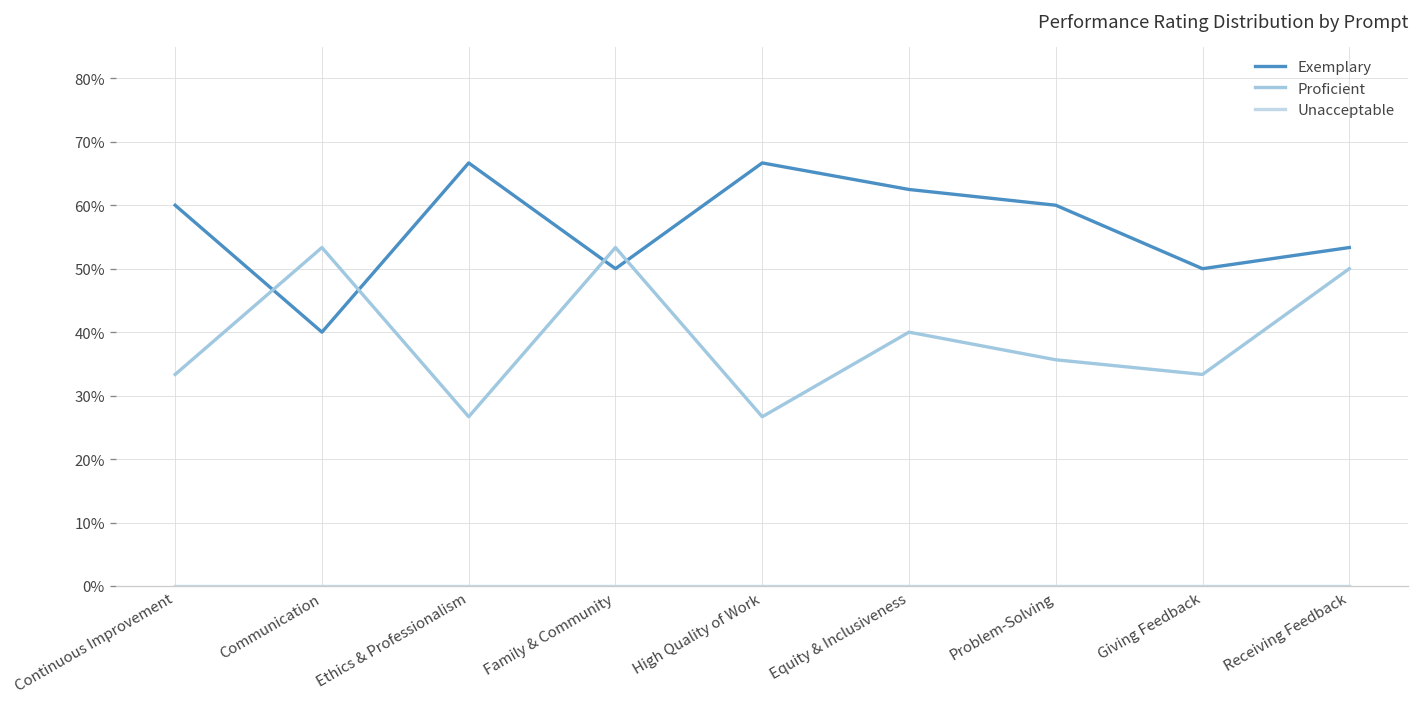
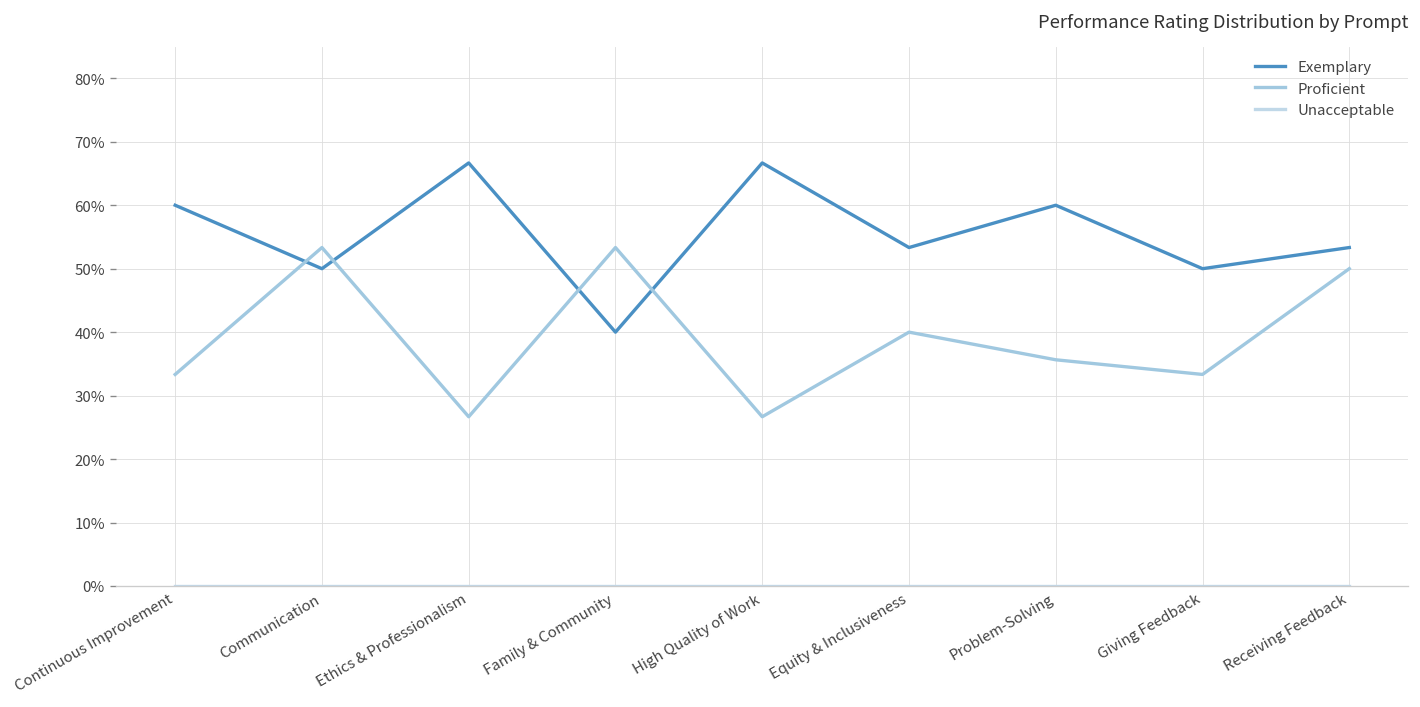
Exemplary, Communication: 40% -> 50%
Exemplary, Family & Community: 50% -> 40%
Exemplary, Equity & Inclusiveness: 62% -> 53%
